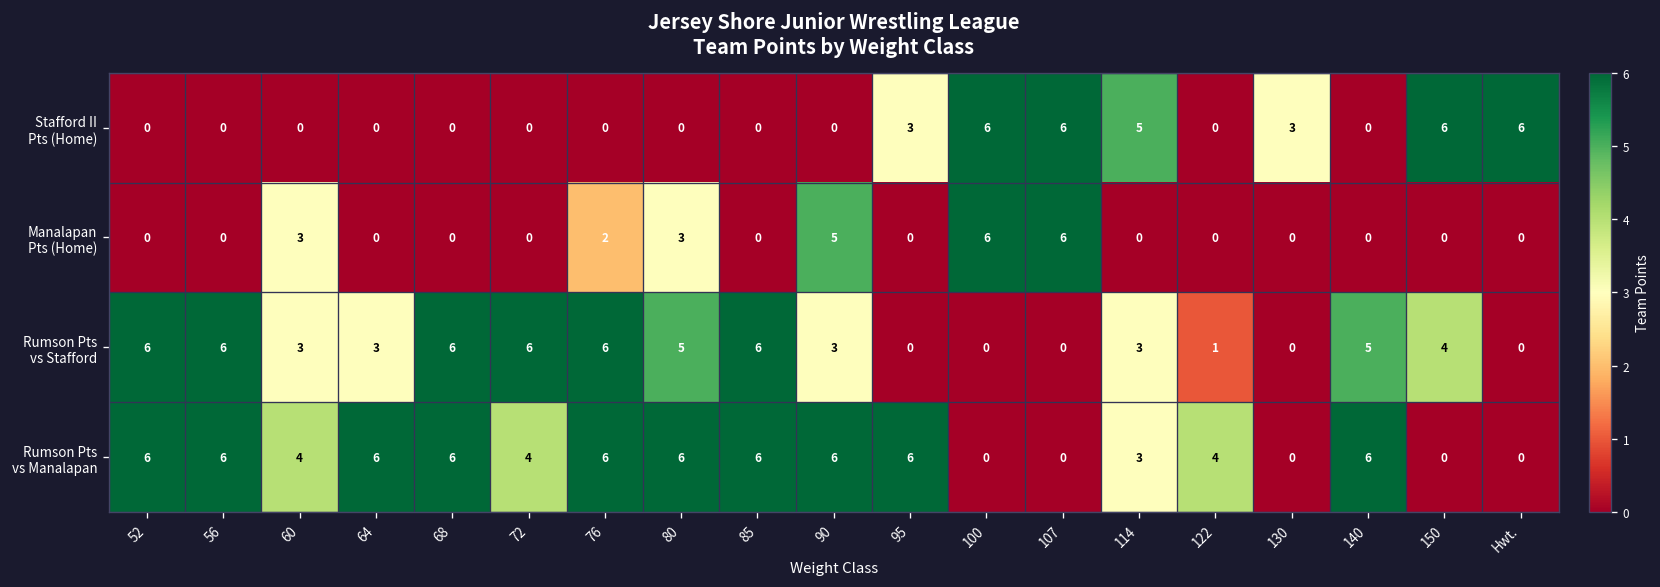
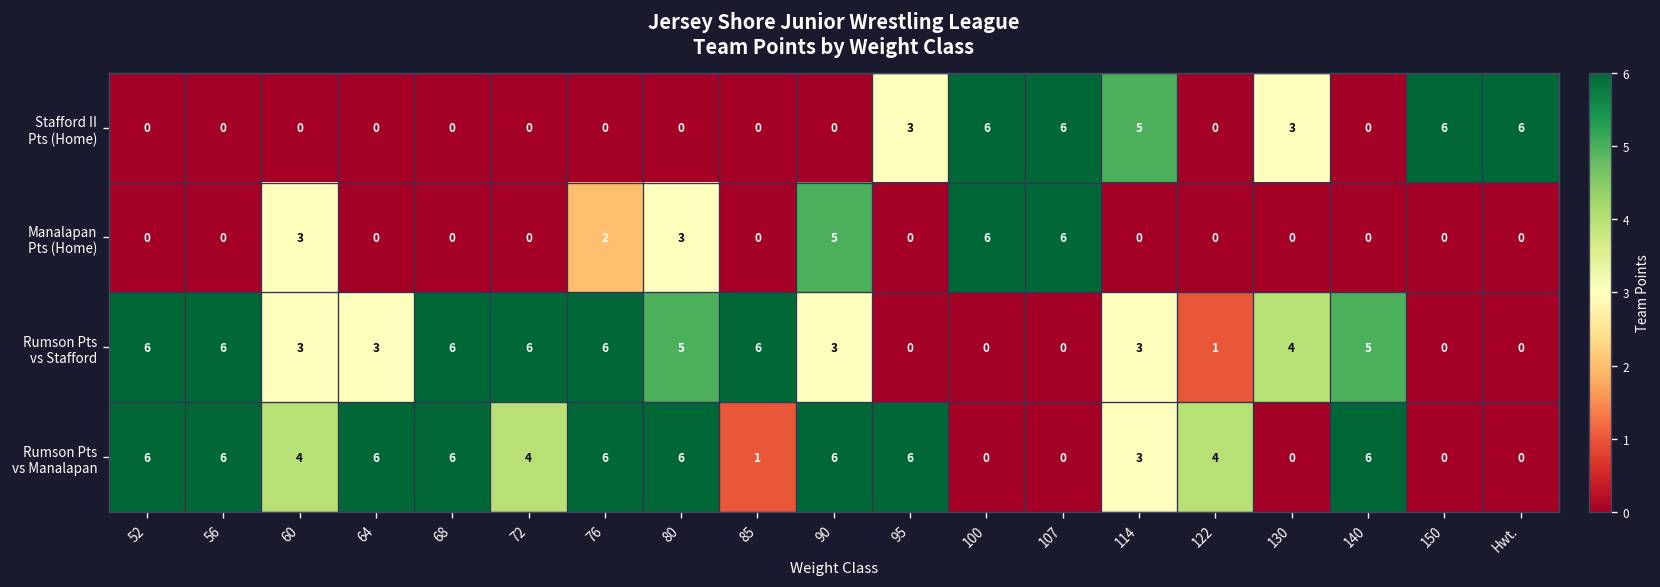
Rumson Pts vs Stafford, 130: 0 -> 4
Rumson Pts vs Stafford, 150: 4 -> 0
Rumson Pts vs Manalapan, 85: 6 -> 1
